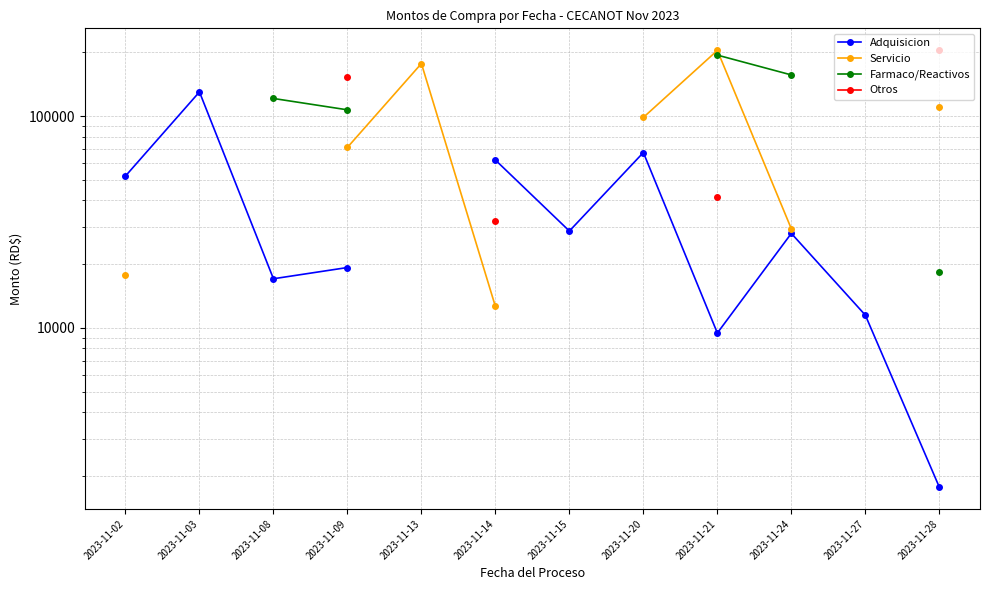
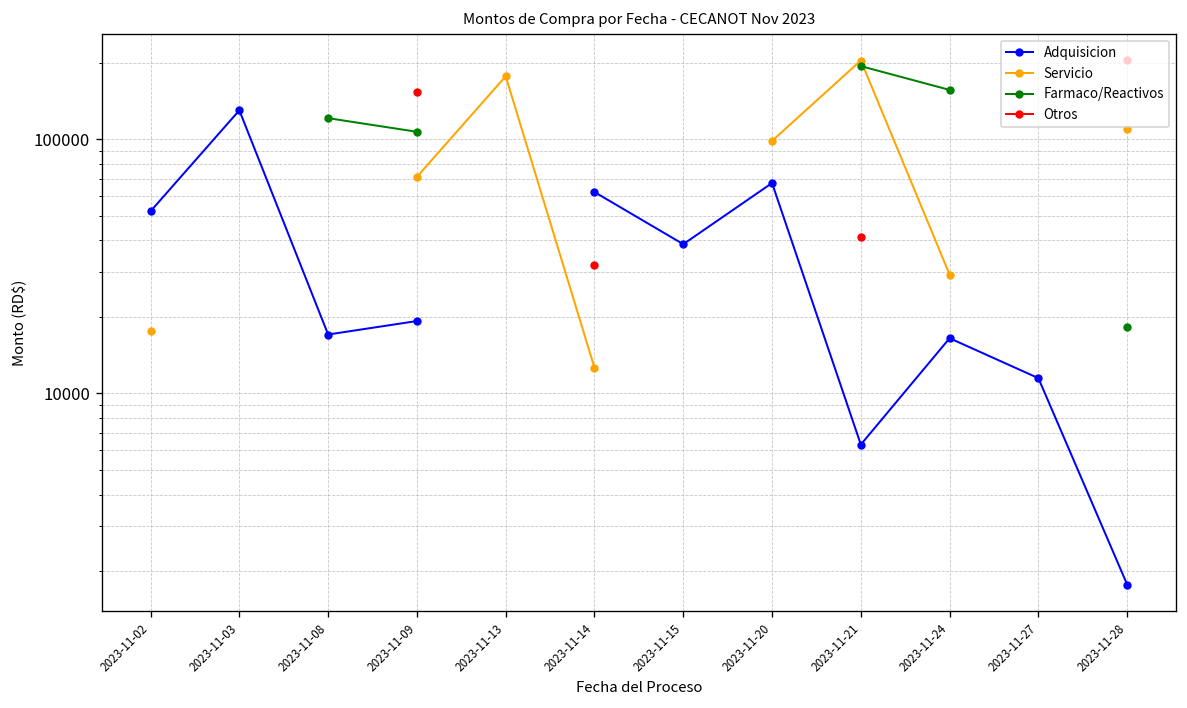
Adquisicion, 2023-11-15: 29000 -> 39000
Adquisicion, 2023-11-21: 9000 -> 6300
Adquisicion, 2023-11-24: 28000 -> 16000
